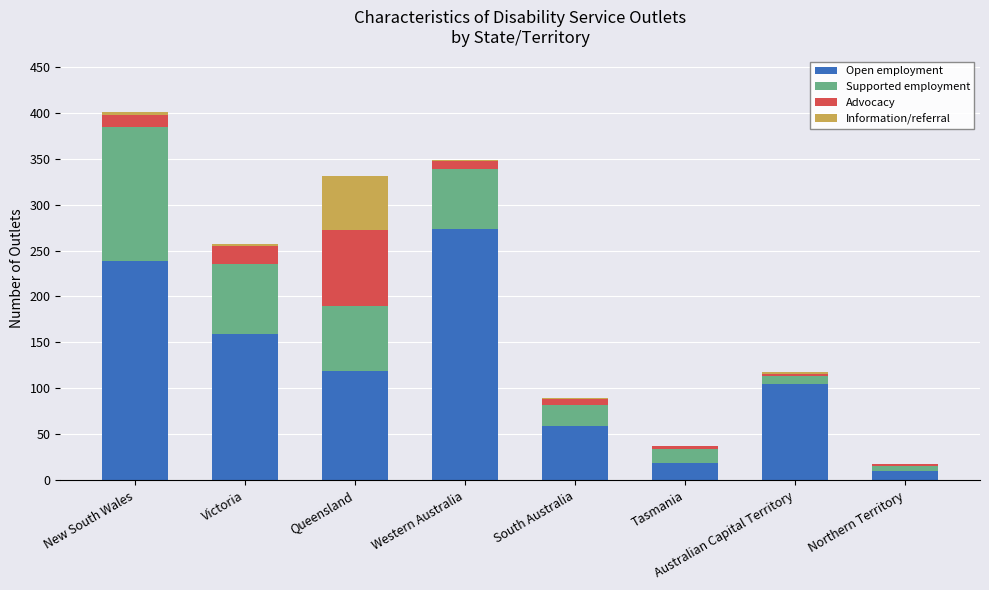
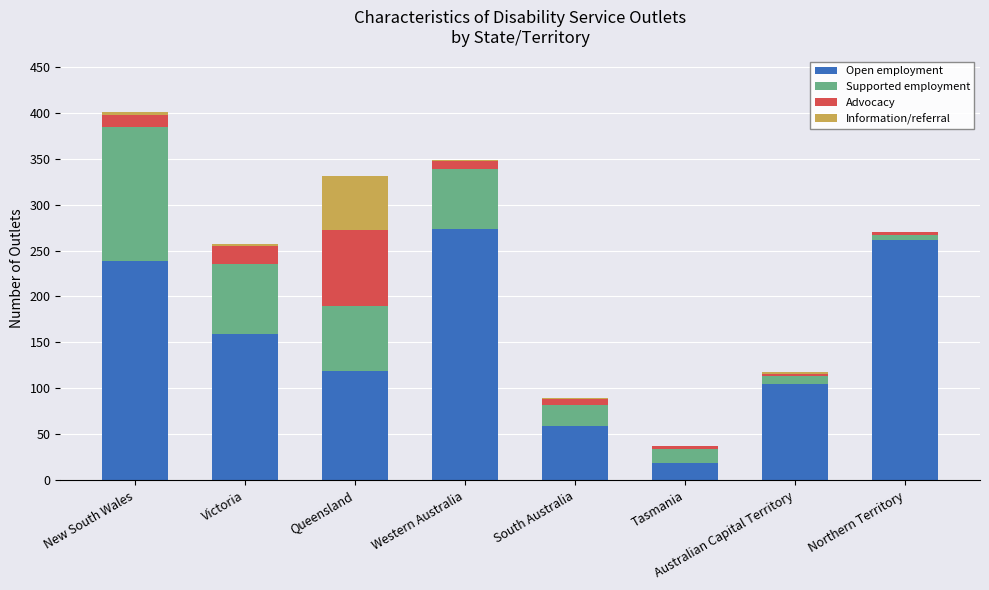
Open employment, Northern Territory: 10 -> 260
